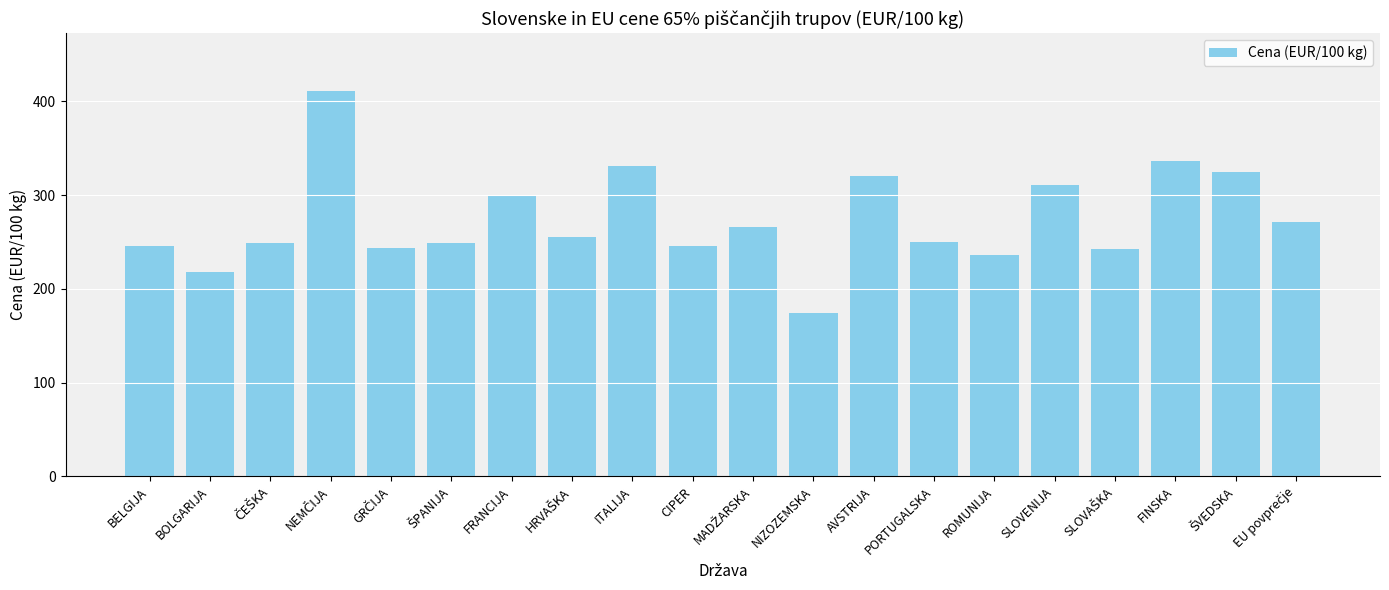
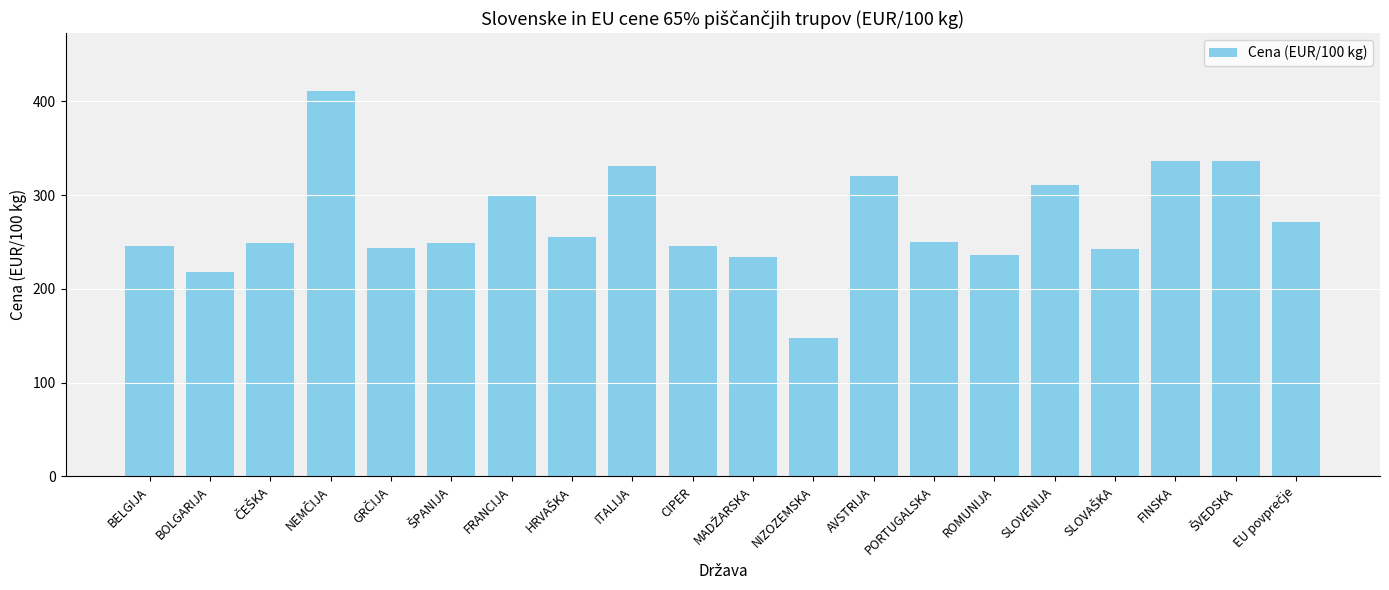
MADŽARSKA: 270 -> 230
NIZOZEMSKA: 170 -> 150
ŠVEDSKA: 320 -> 340
